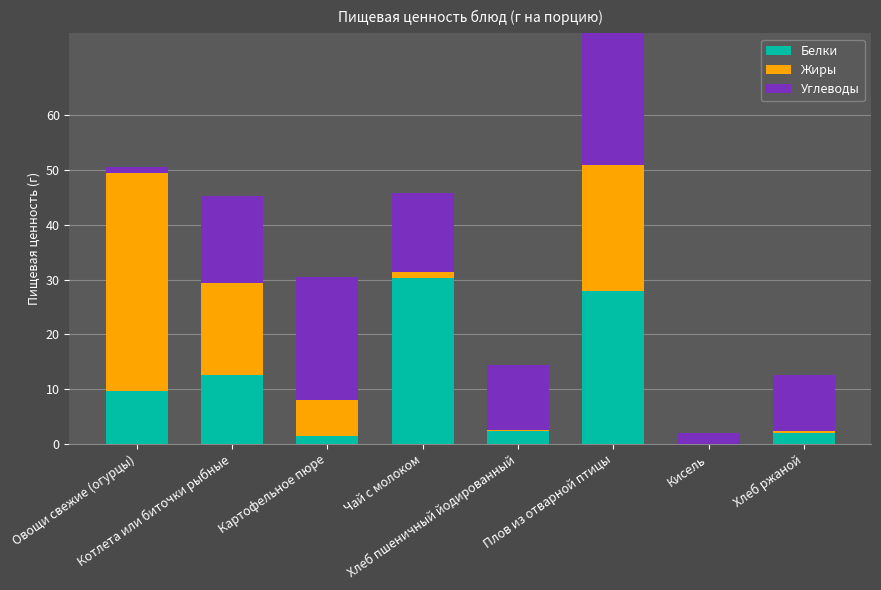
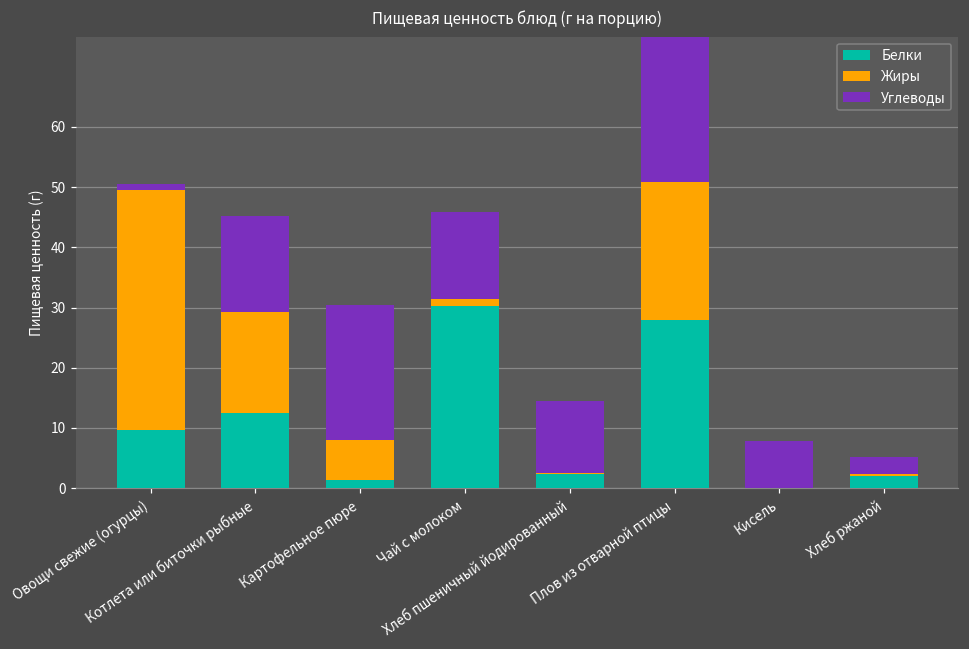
Углеводы, Кисель: 2 -> 8
Углеводы, Хлеб ржаной: 10 -> 3
